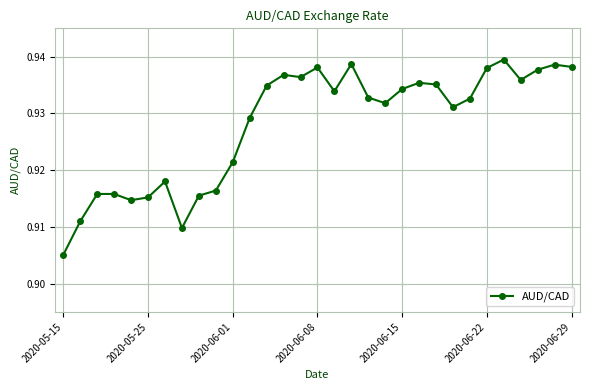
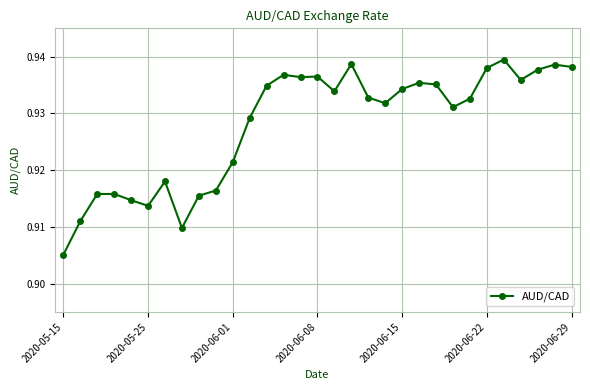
2020-05-25: 0.915 -> 0.914
2020-06-08: 0.938 -> 0.937
